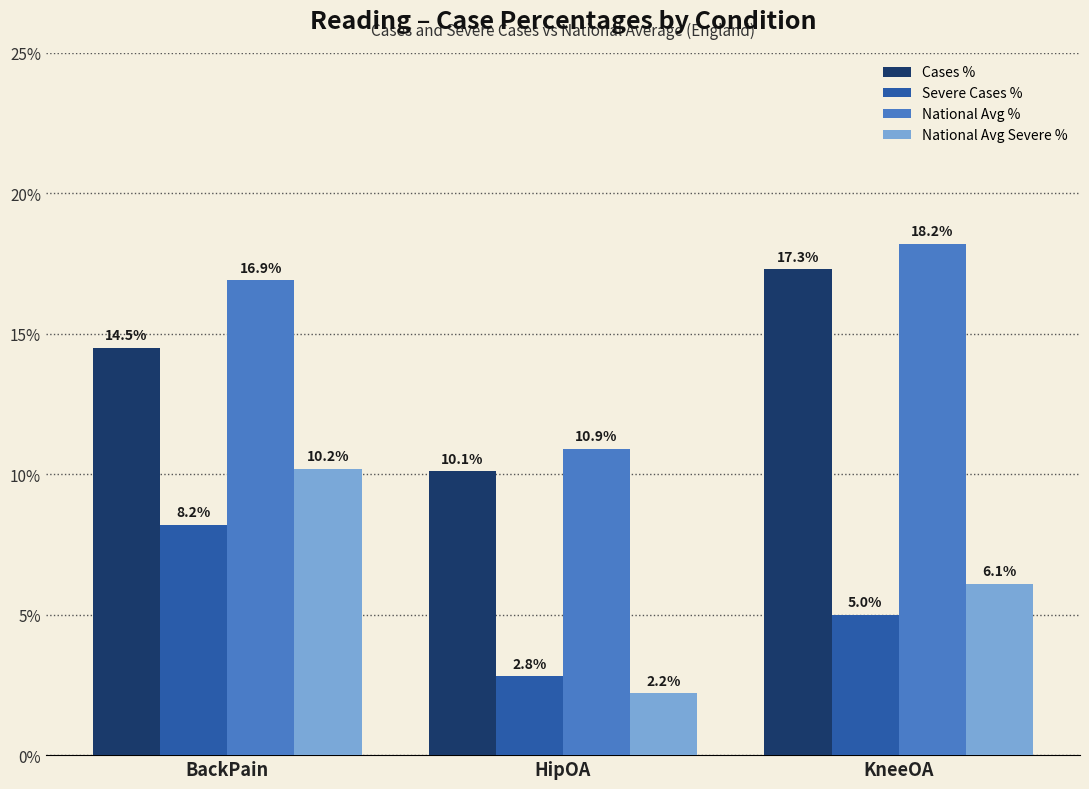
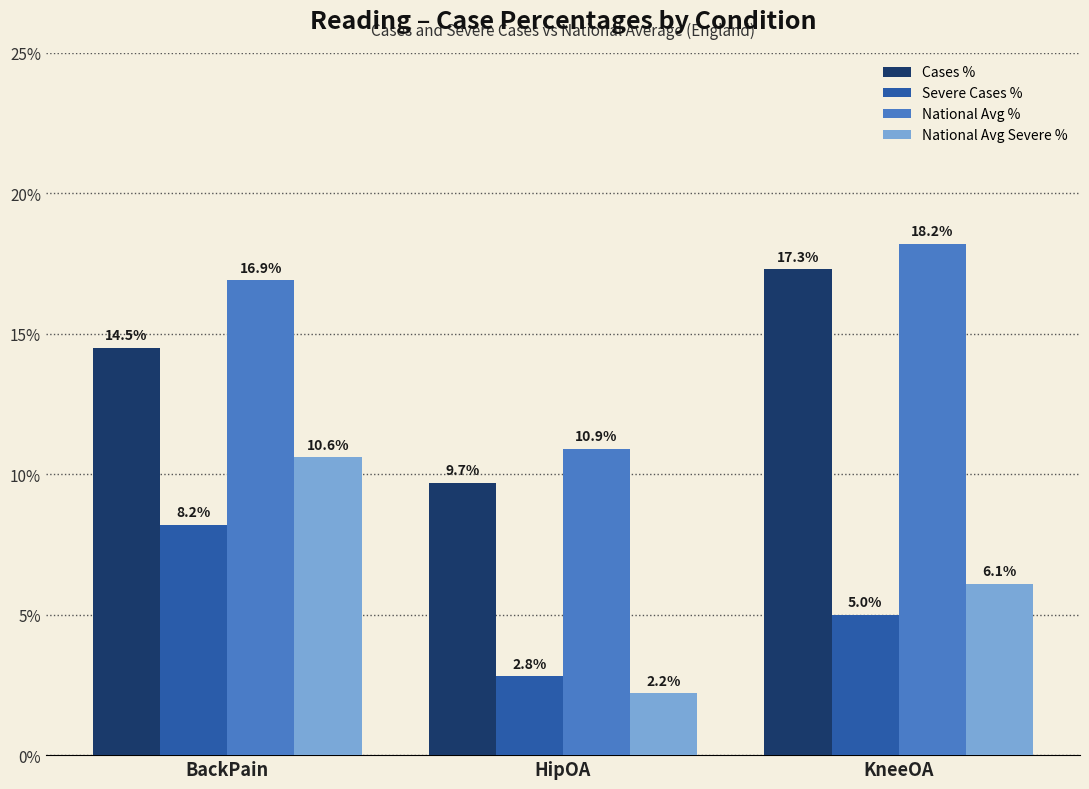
National Avg Severe %, BackPain: 10.2% -> 10.6%
Cases %, HipOA: 10.1% -> 9.7%
